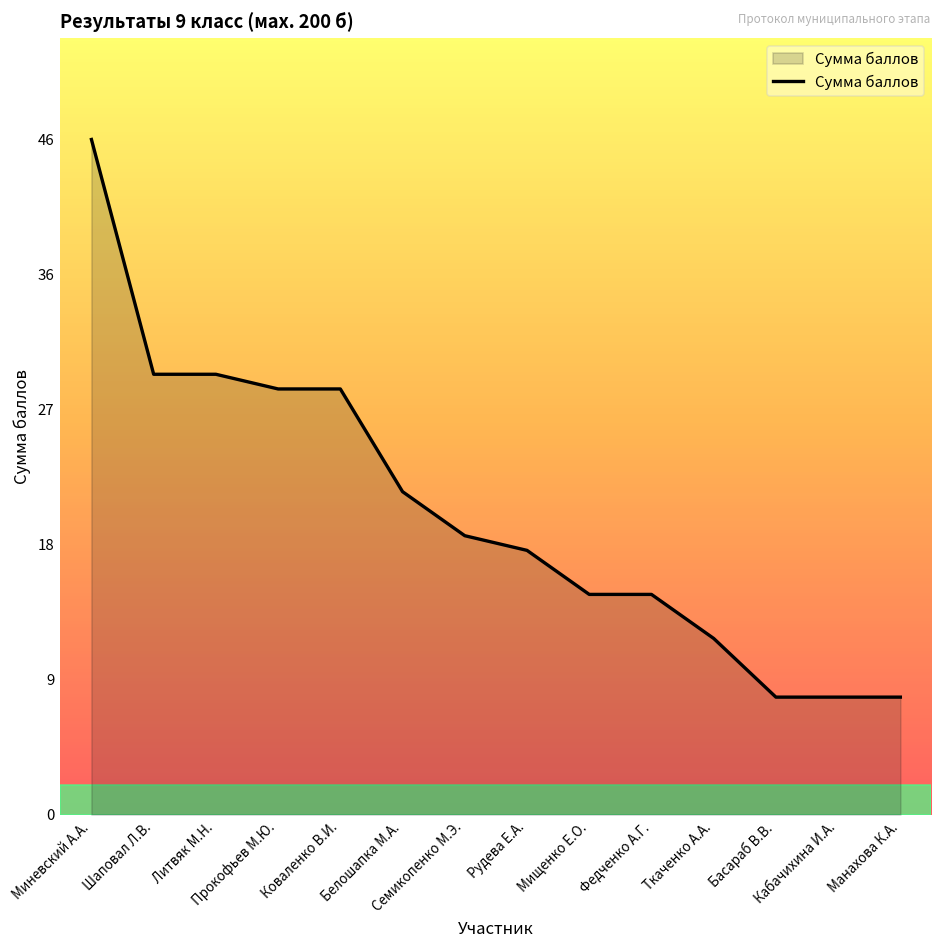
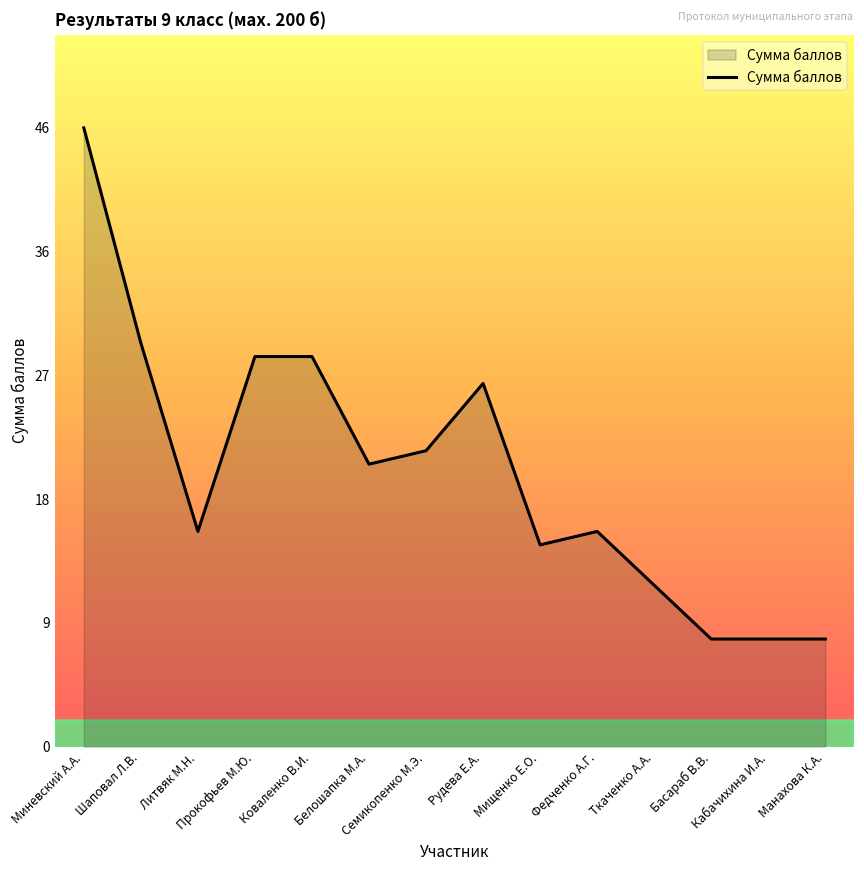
Литвяк М.Н.: 30 -> 16
Белошапка М.А.: 22 -> 21
Семикопенко М.Э.: 19 -> 22
Рудева Е.А.: 18 -> 27
Федченко А.Г.: 15 -> 16
